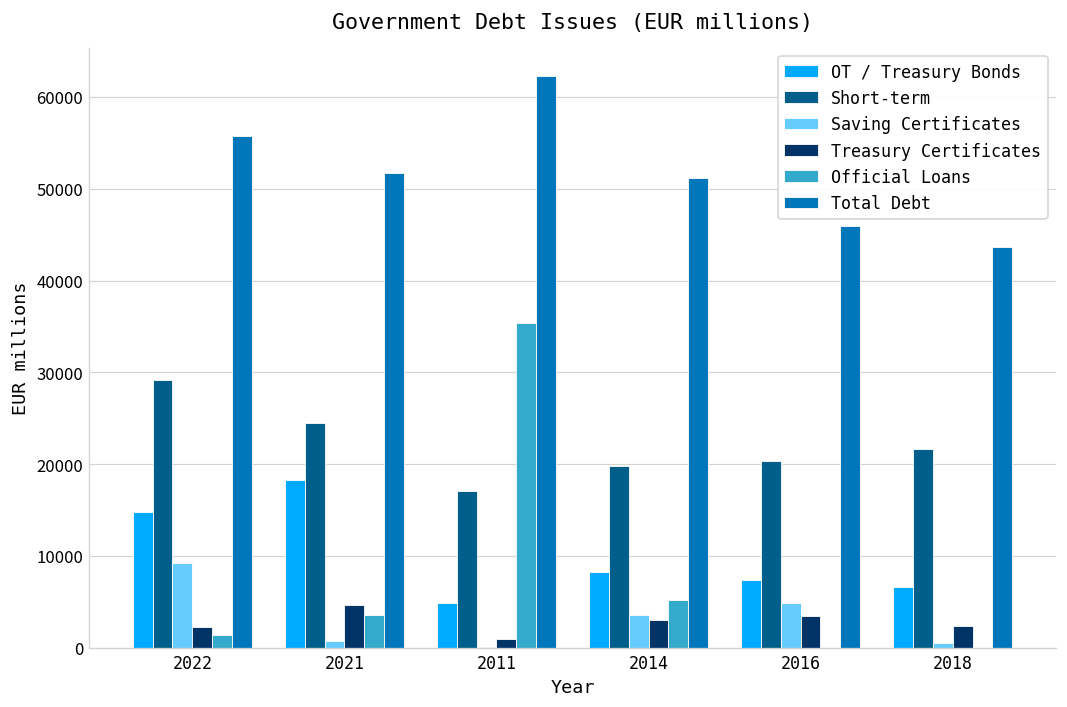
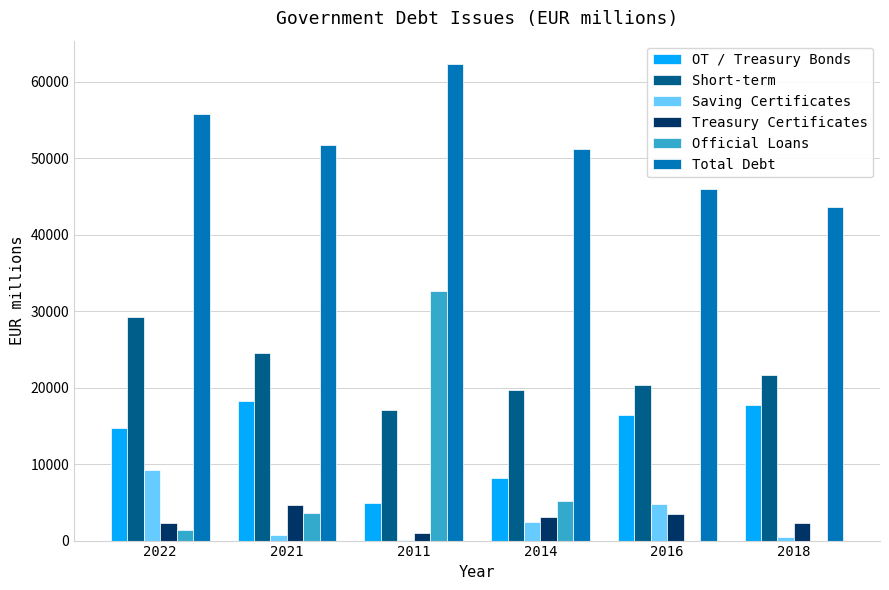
Official Loans, 2011: 35000 -> 33000
Saving Certificates, 2014: 4000 -> 2000
OT / Treasury Bonds, 2016: 7000 -> 16000
OT / Treasury Bonds, 2018: 7000 -> 18000
